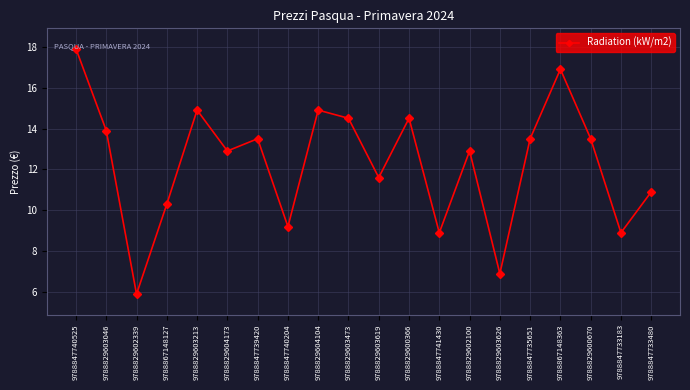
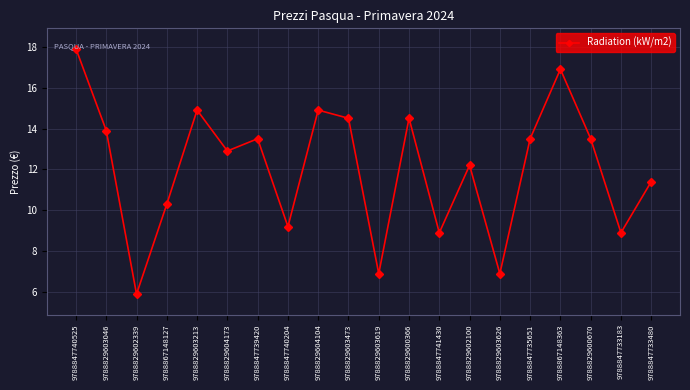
9788829603619: 11.6 -> 6.9
9788829602100: 12.9 -> 12.2
9788847733480: 10.9 -> 11.4
